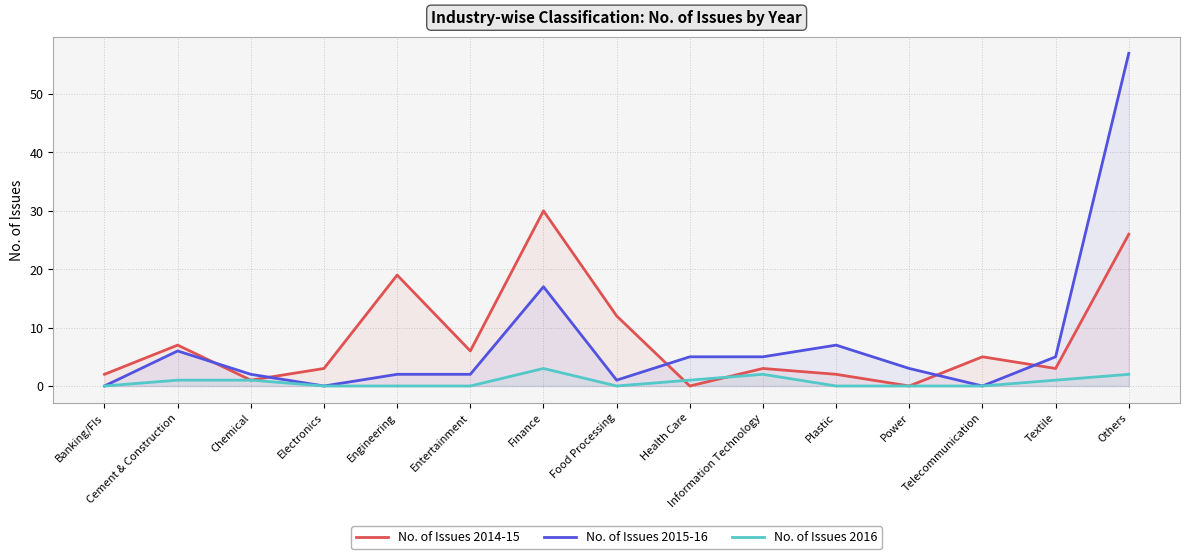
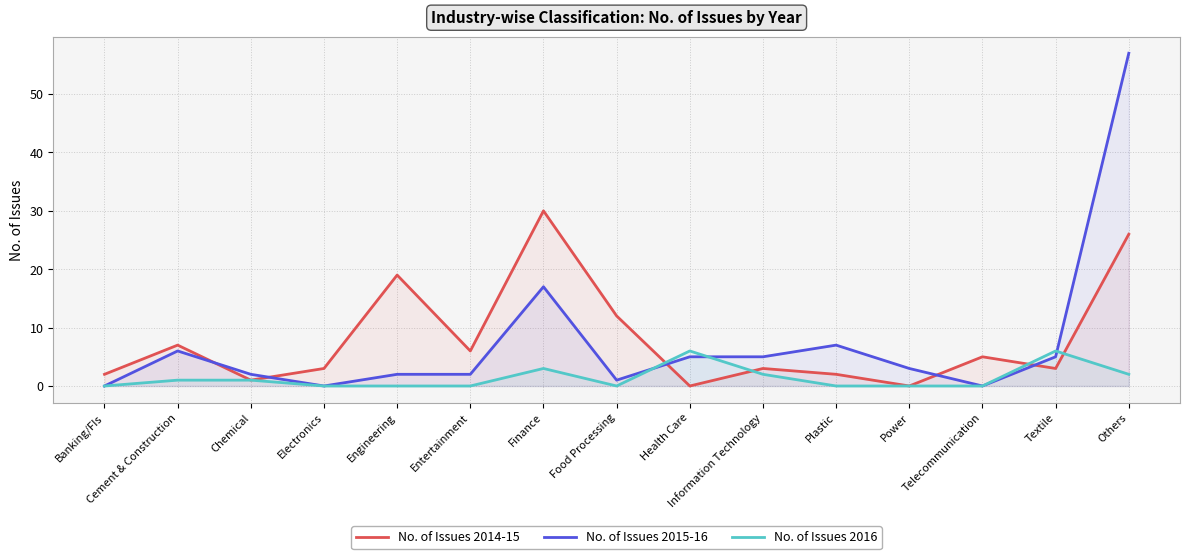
No. of Issues 2016, Health Care: 1 -> 6
No. of Issues 2016, Textile: 1 -> 6
